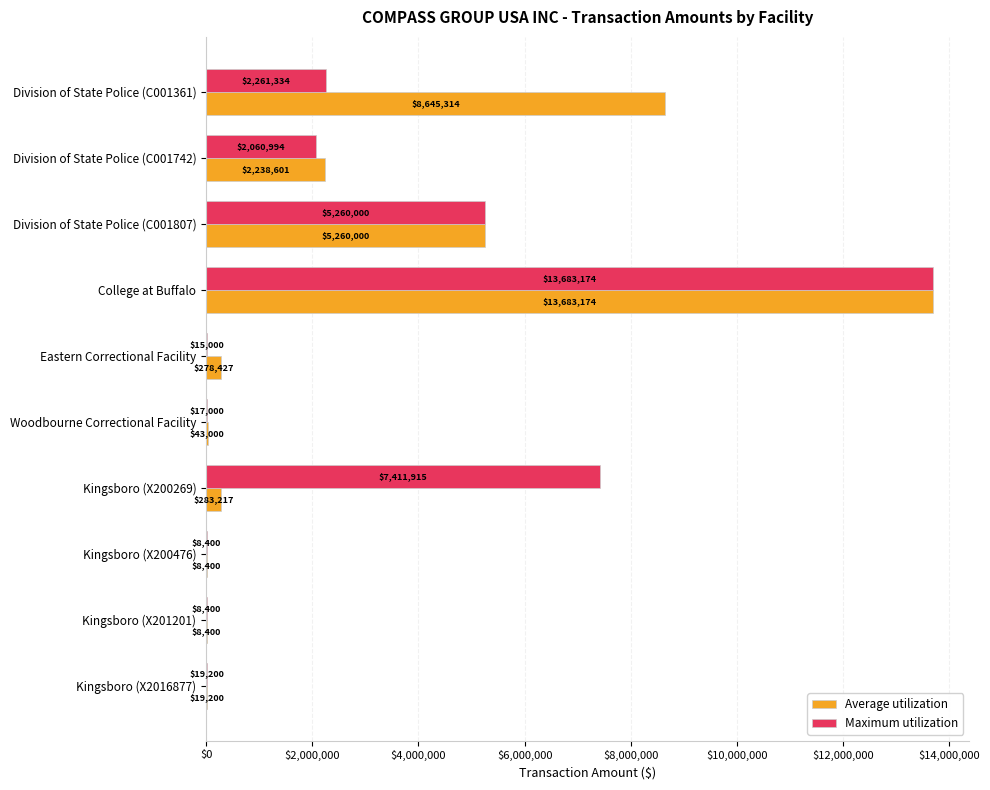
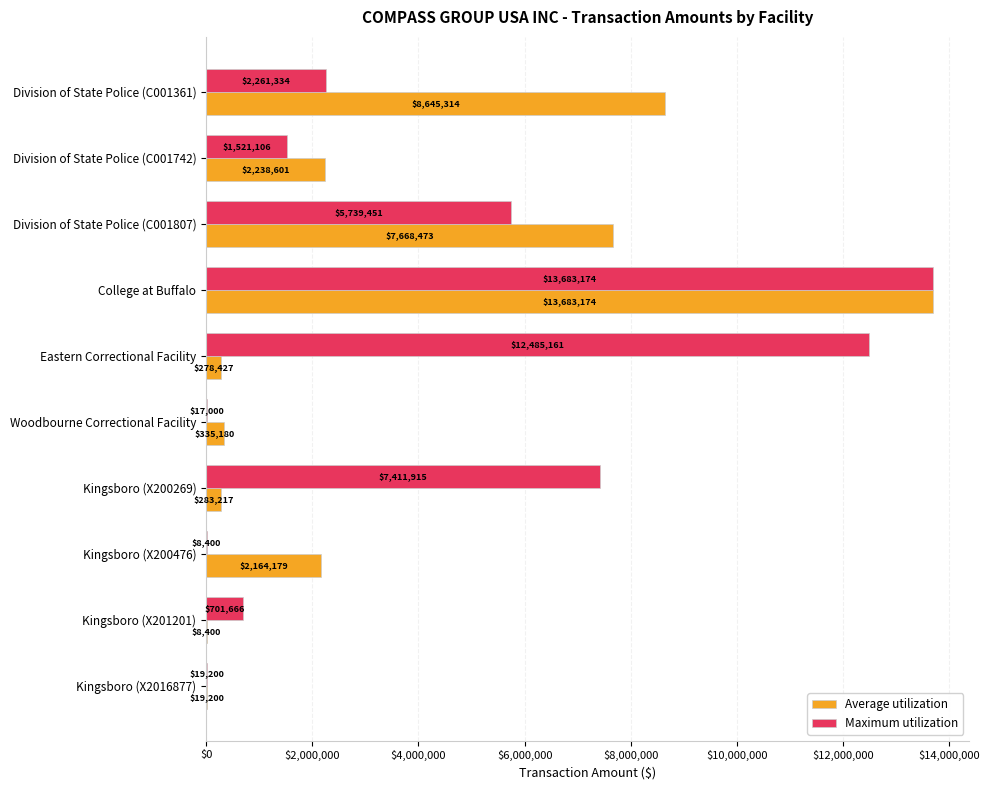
Maximum utilization, Division of State Police (C001742): $2,060,994 -> $1,521,106
Maximum utilization, Division of State Police (C001807): $5,260,000 -> $5,739,451
Average utilization, Division of State Police (C001807): $5,260,000 -> $7,668,473
Maximum utilization, Eastern Correctional Facility: $15,000 -> $12,485,161
Average utilization, Woodbourne Correctional Facility: $43,000 -> $335,180
Average utilization, Kingsboro (X200476): $8,400 -> $2,164,179
Maximum utilization, Kingsboro (X201201): $8,400 -> $701,666
